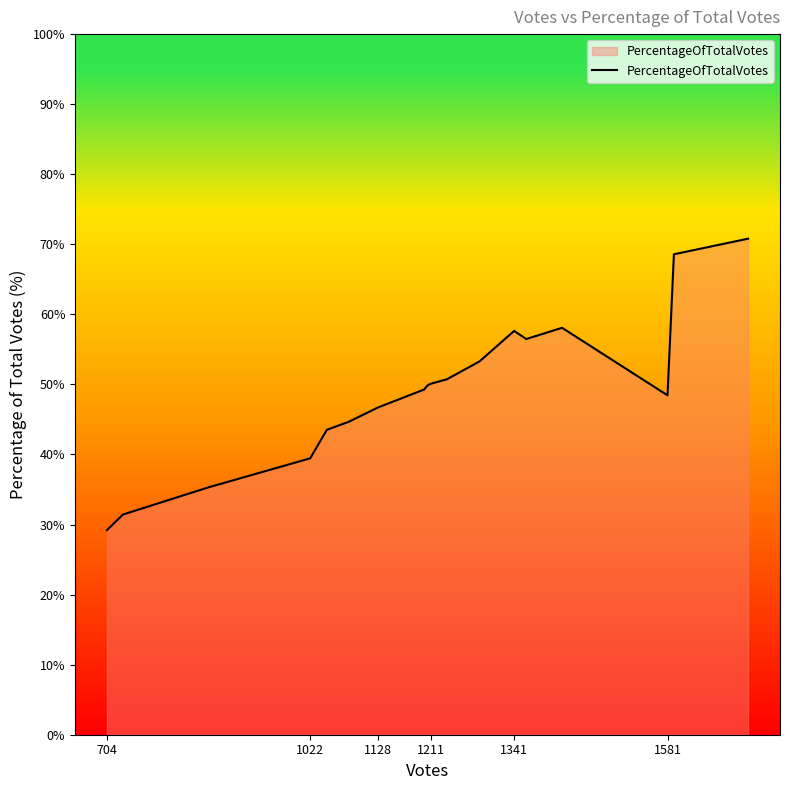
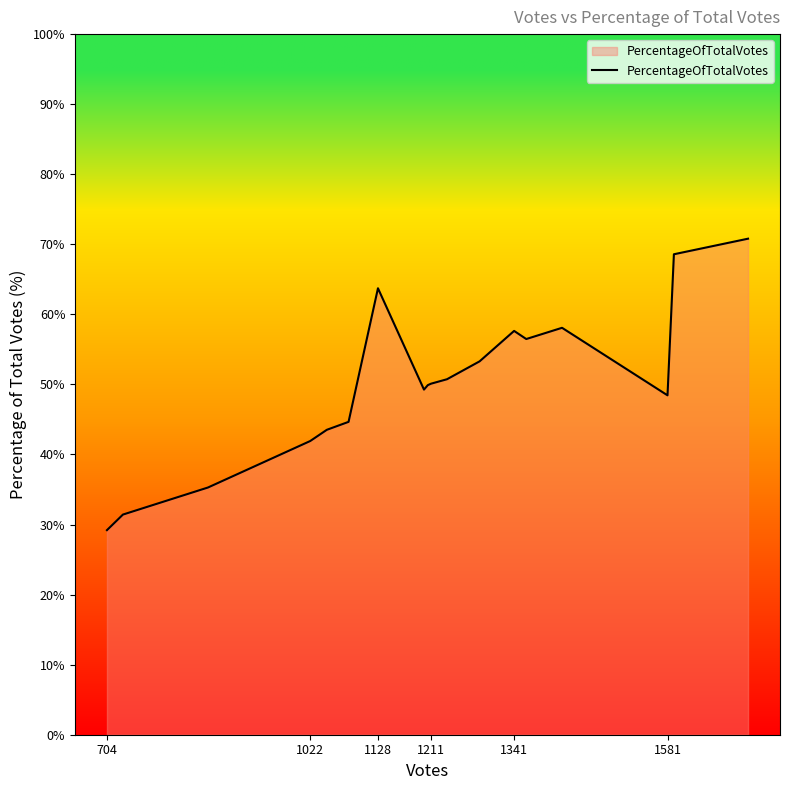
1022: 39% -> 42%
1128: 47% -> 64%
